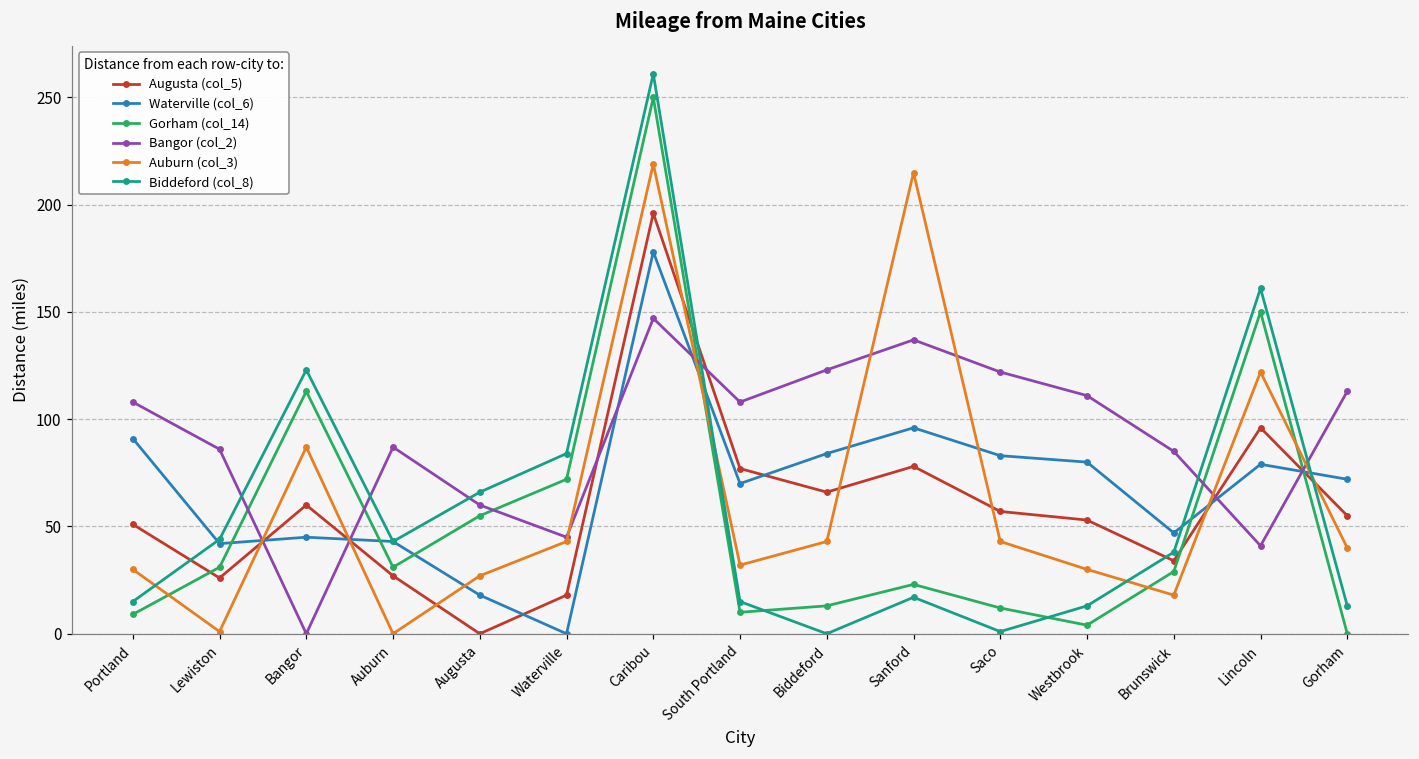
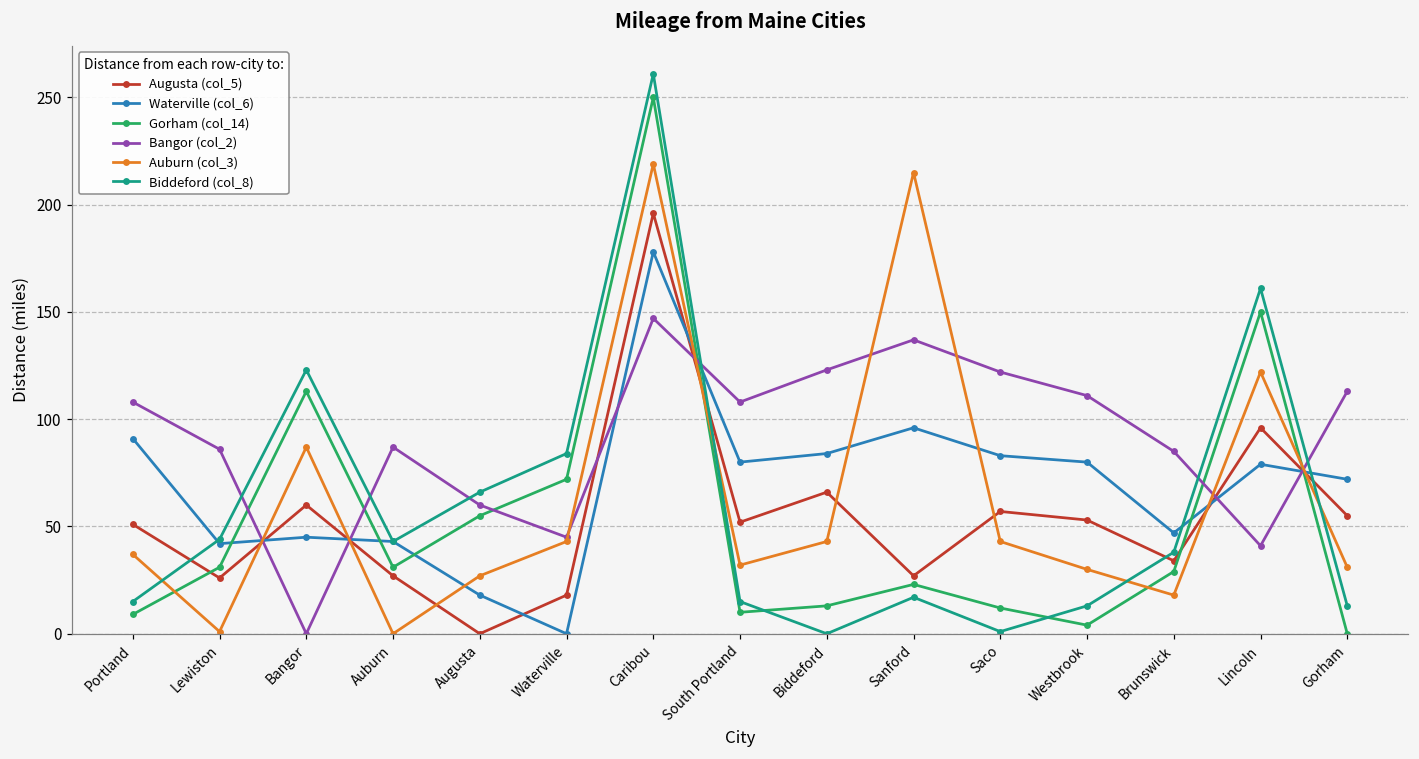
Auburn (col_3), Portland: 30 -> 37
Augusta (col_5), South Portland: 77 -> 52
Waterville (col_6), South Portland: 70 -> 80
Augusta (col_5), Sanford: 78 -> 27
Auburn (col_3), Gorham: 40 -> 31
